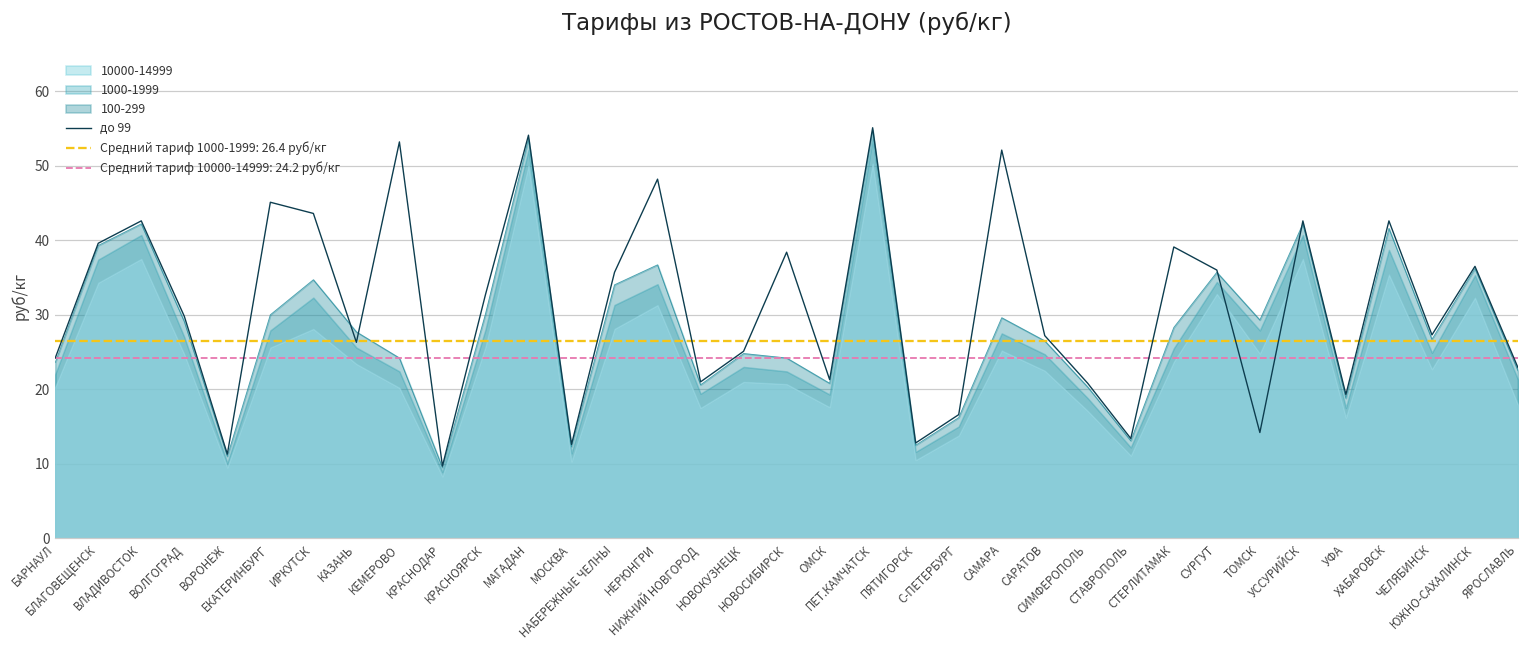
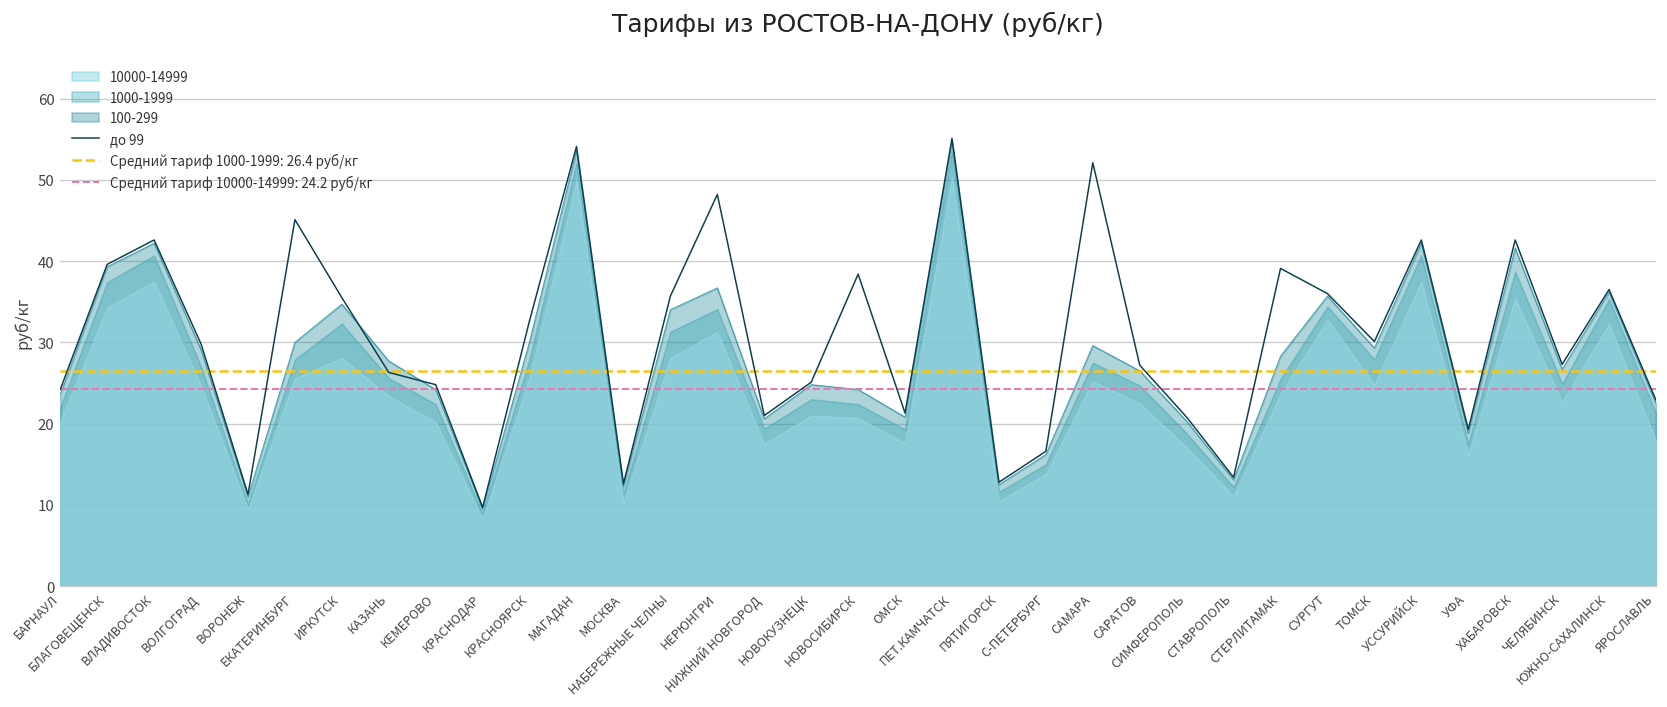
до 99, ИРКУТСК: 44 -> 36
до 99, КЕМЕРОВО: 53 -> 25
до 99, ТОМСК: 14 -> 30
